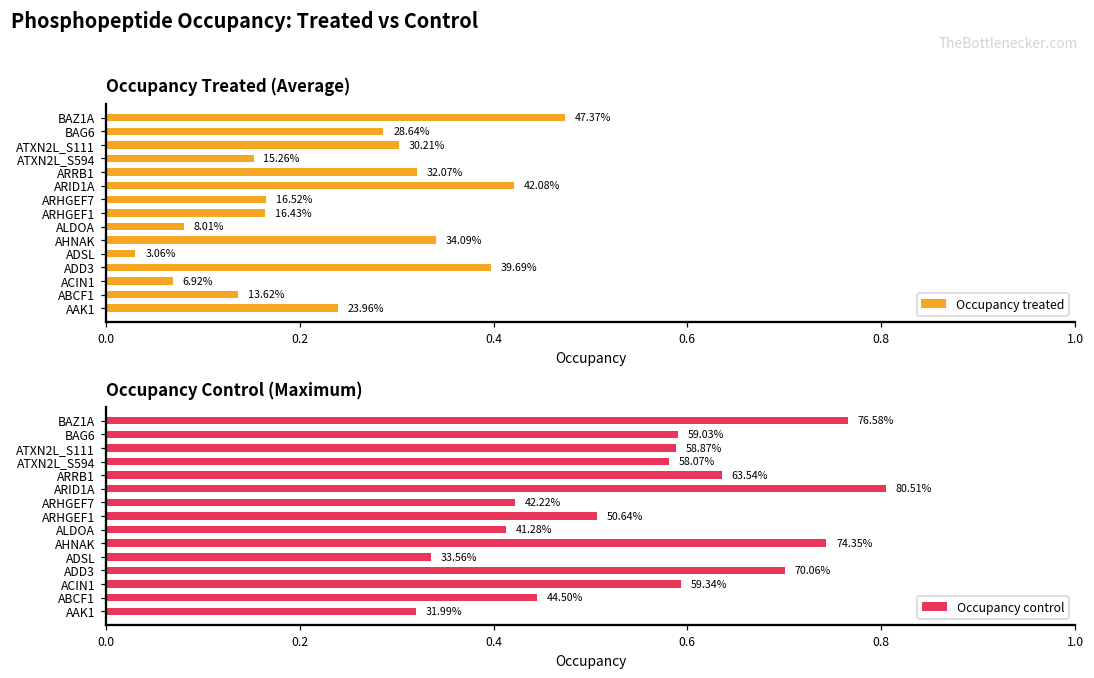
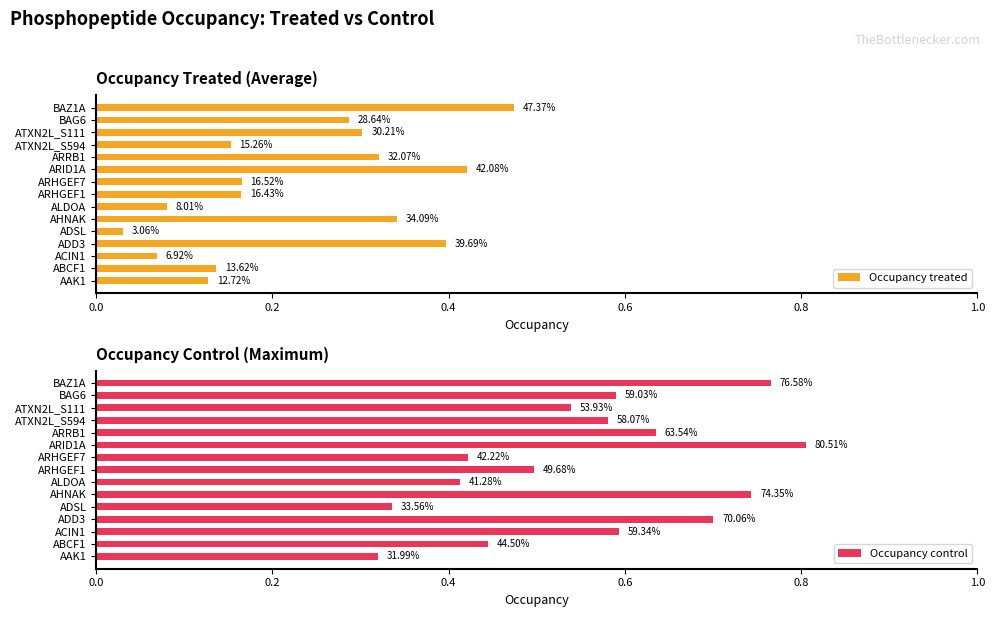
Occupancy Treated (Average), AAK1: 23.96% -> 12.72%
Occupancy Control (Maximum), ATXN2L_S111: 58.87% -> 53.93%
Occupancy Control (Maximum), ARHGEF1: 50.64% -> 49.68%
